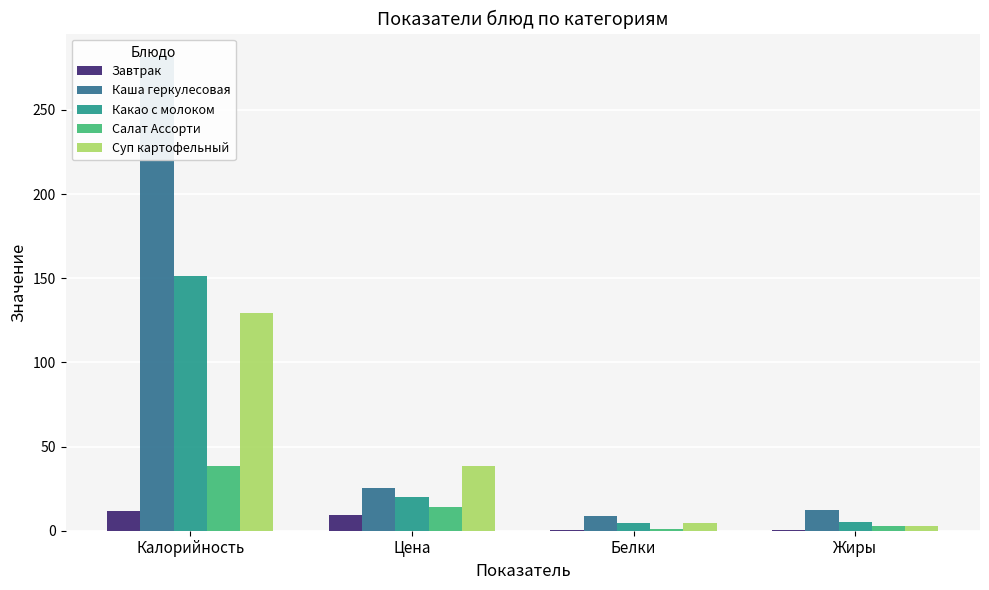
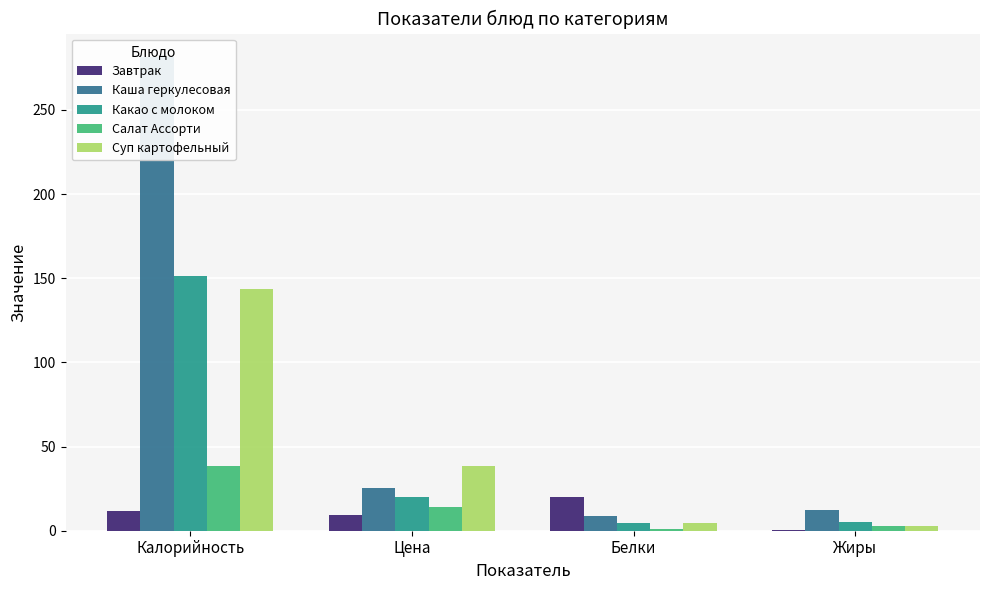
Суп картофельный, Калорийность: 129 -> 144
Завтрак, Белки: 0 -> 20
